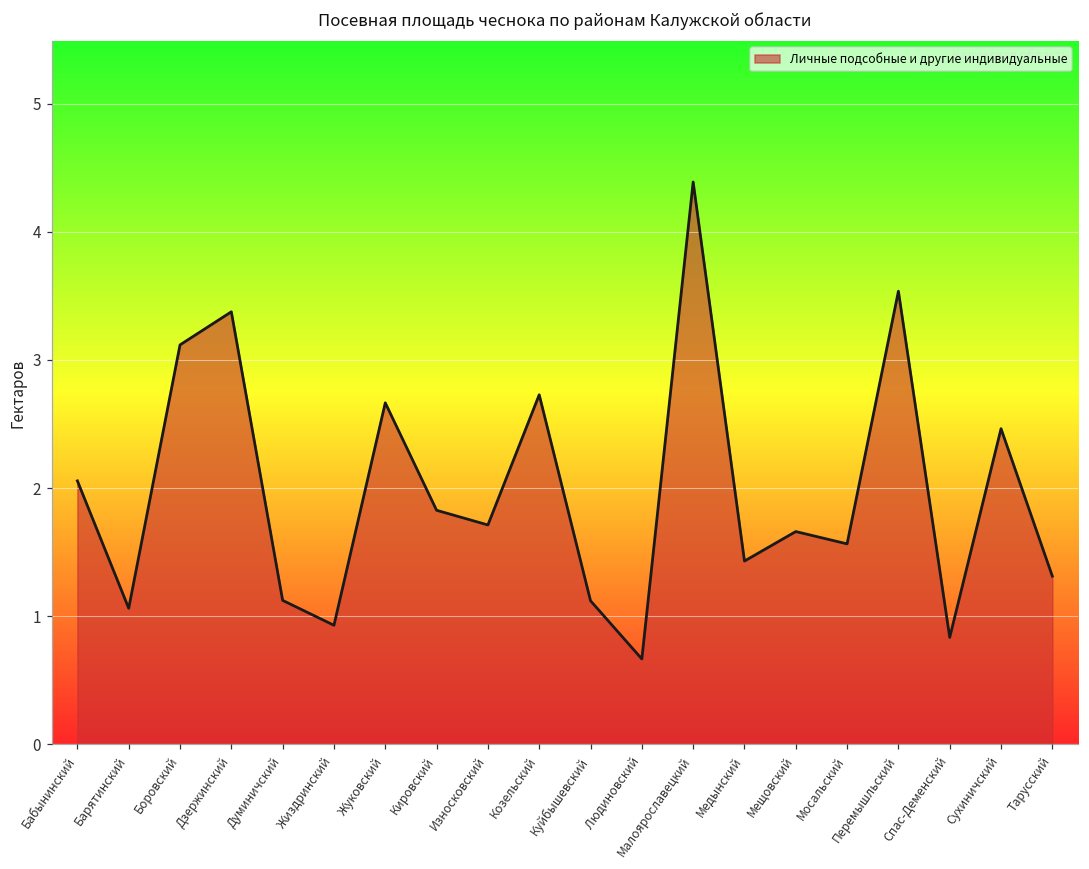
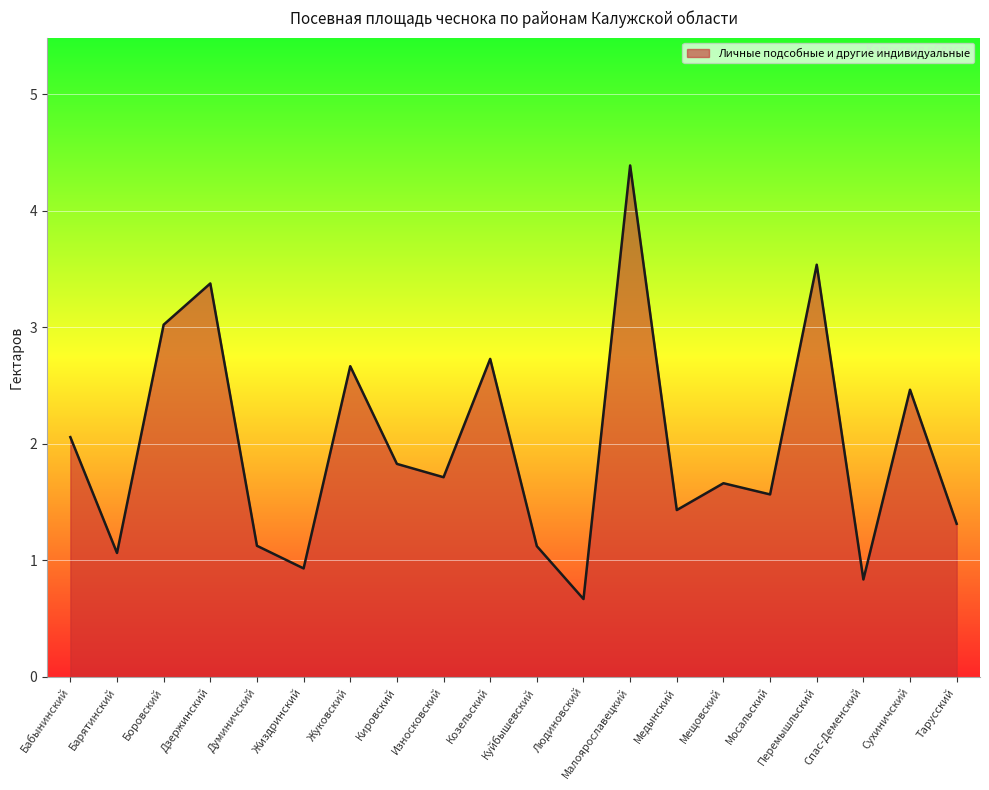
Боровский: 3.12 -> 3.02
